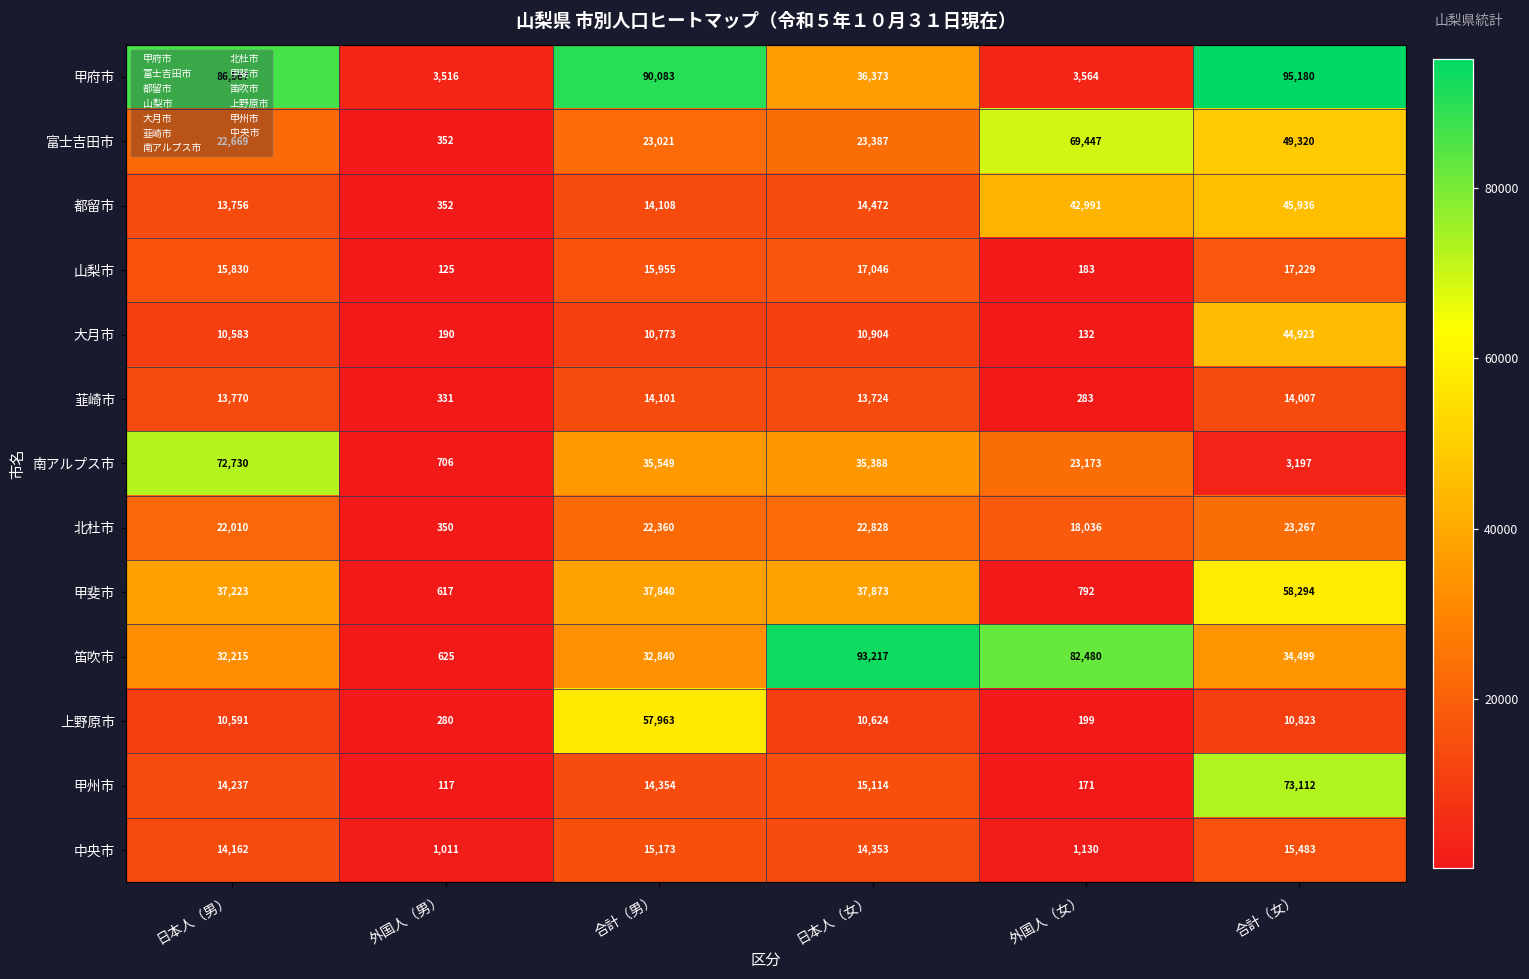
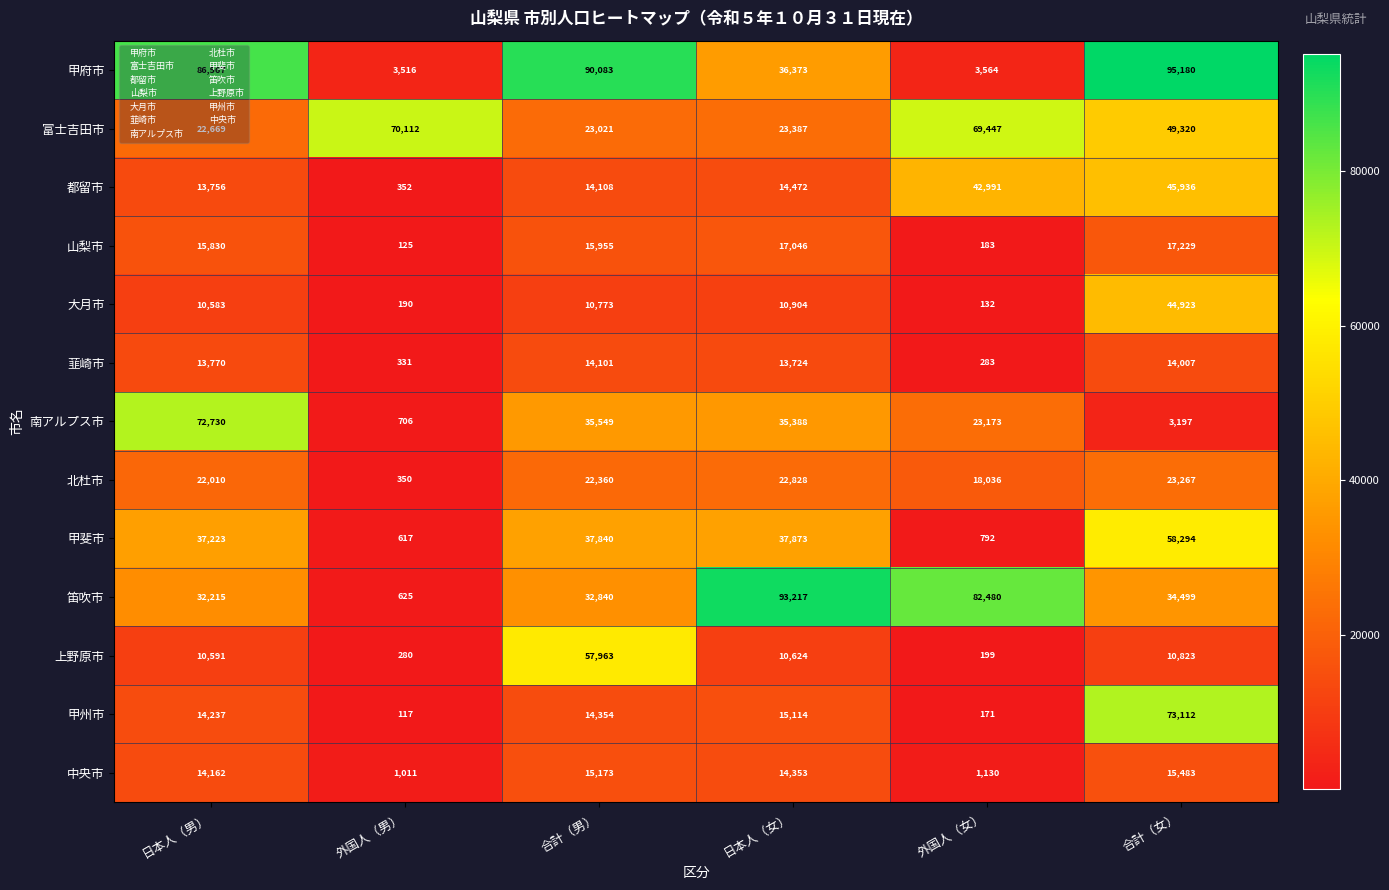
富士吉田市, 外国人（男）: 352 -> 70,112
